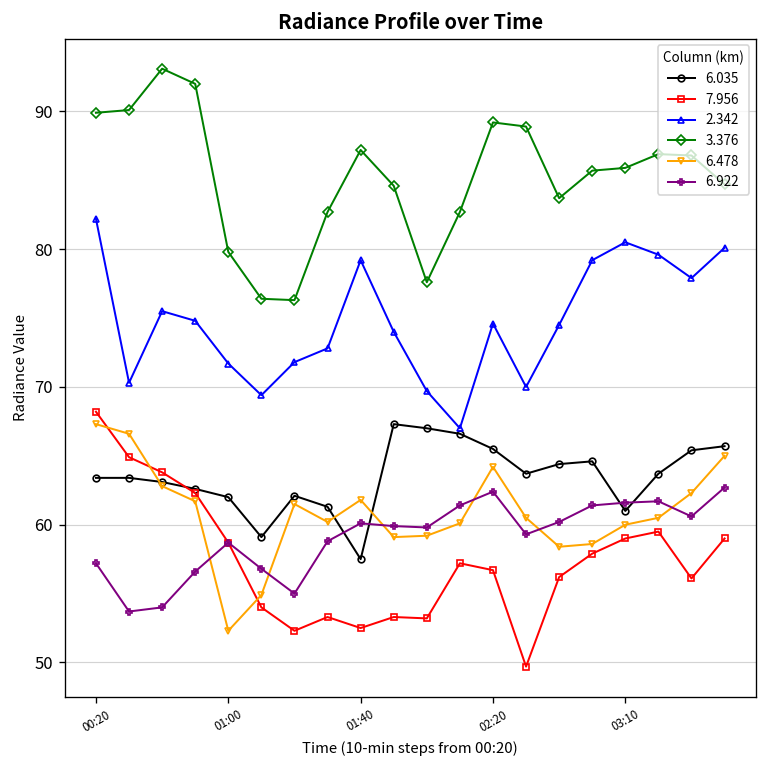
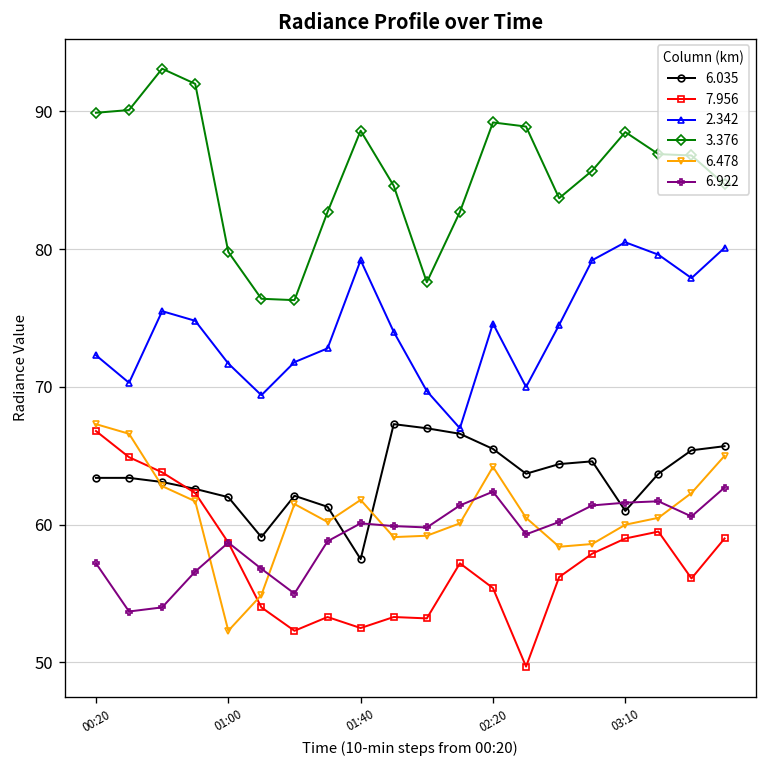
7.956, 00:20: 68.2 -> 66.8
2.342, 00:20: 82.2 -> 72.3
3.376, 01:40: 87.2 -> 88.6
7.956, 02:20: 56.7 -> 55.4
3.376, 03:10: 85.9 -> 88.5
